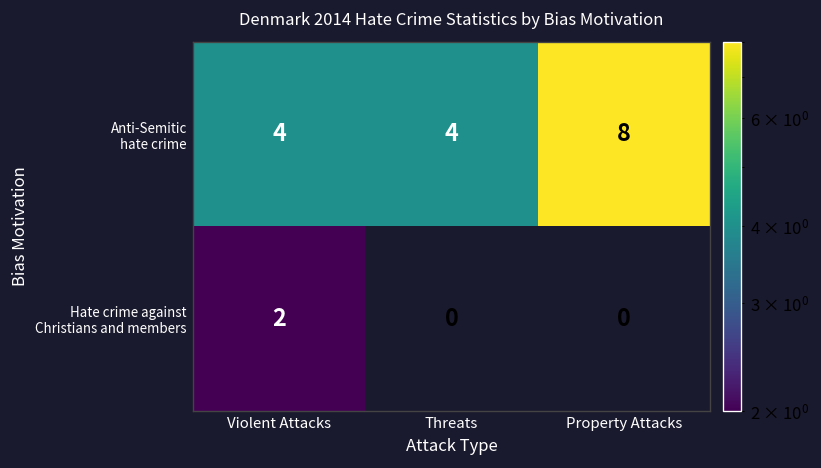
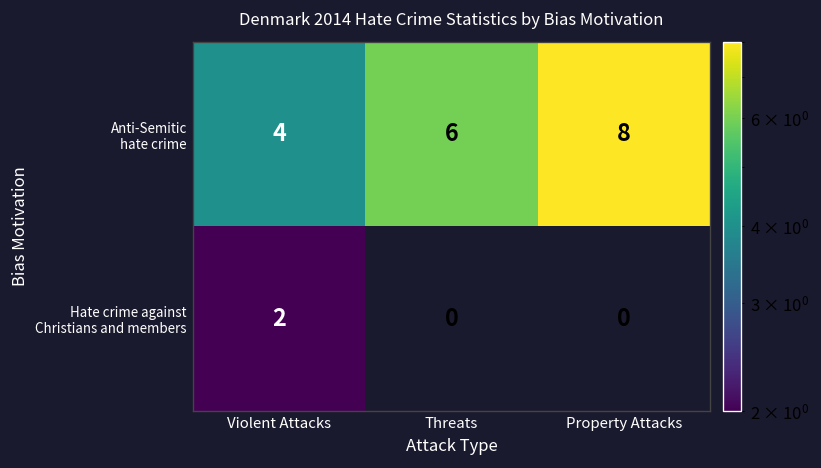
Anti-Semitic hate crime, Threats: 4 -> 6
